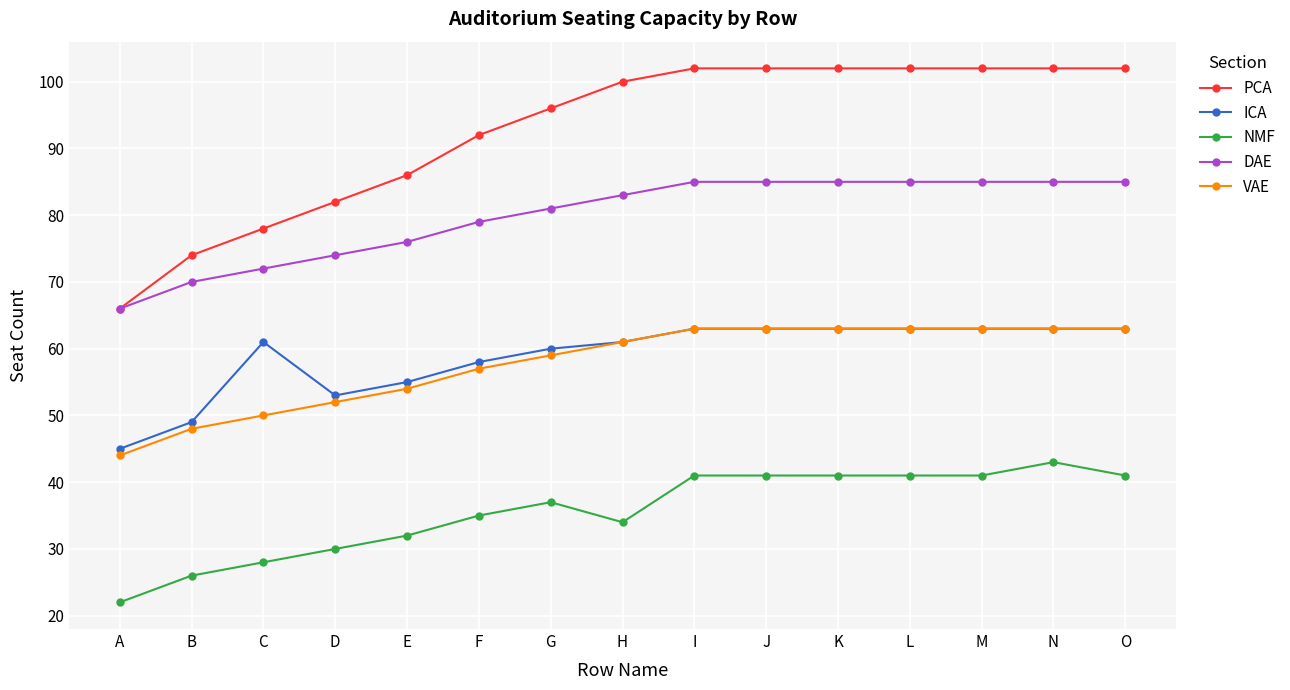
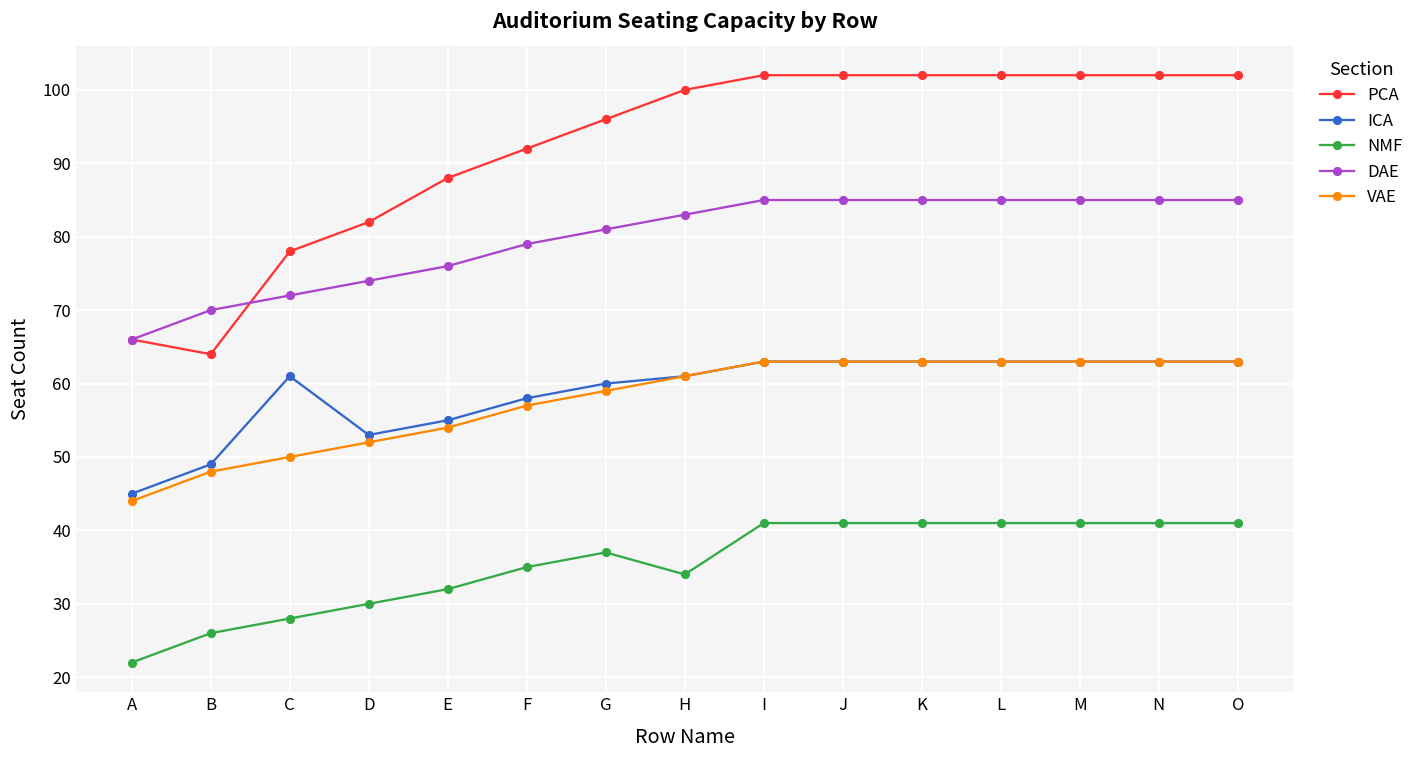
PCA, B: 74 -> 64
PCA, E: 86 -> 88
NMF, N: 43 -> 41
